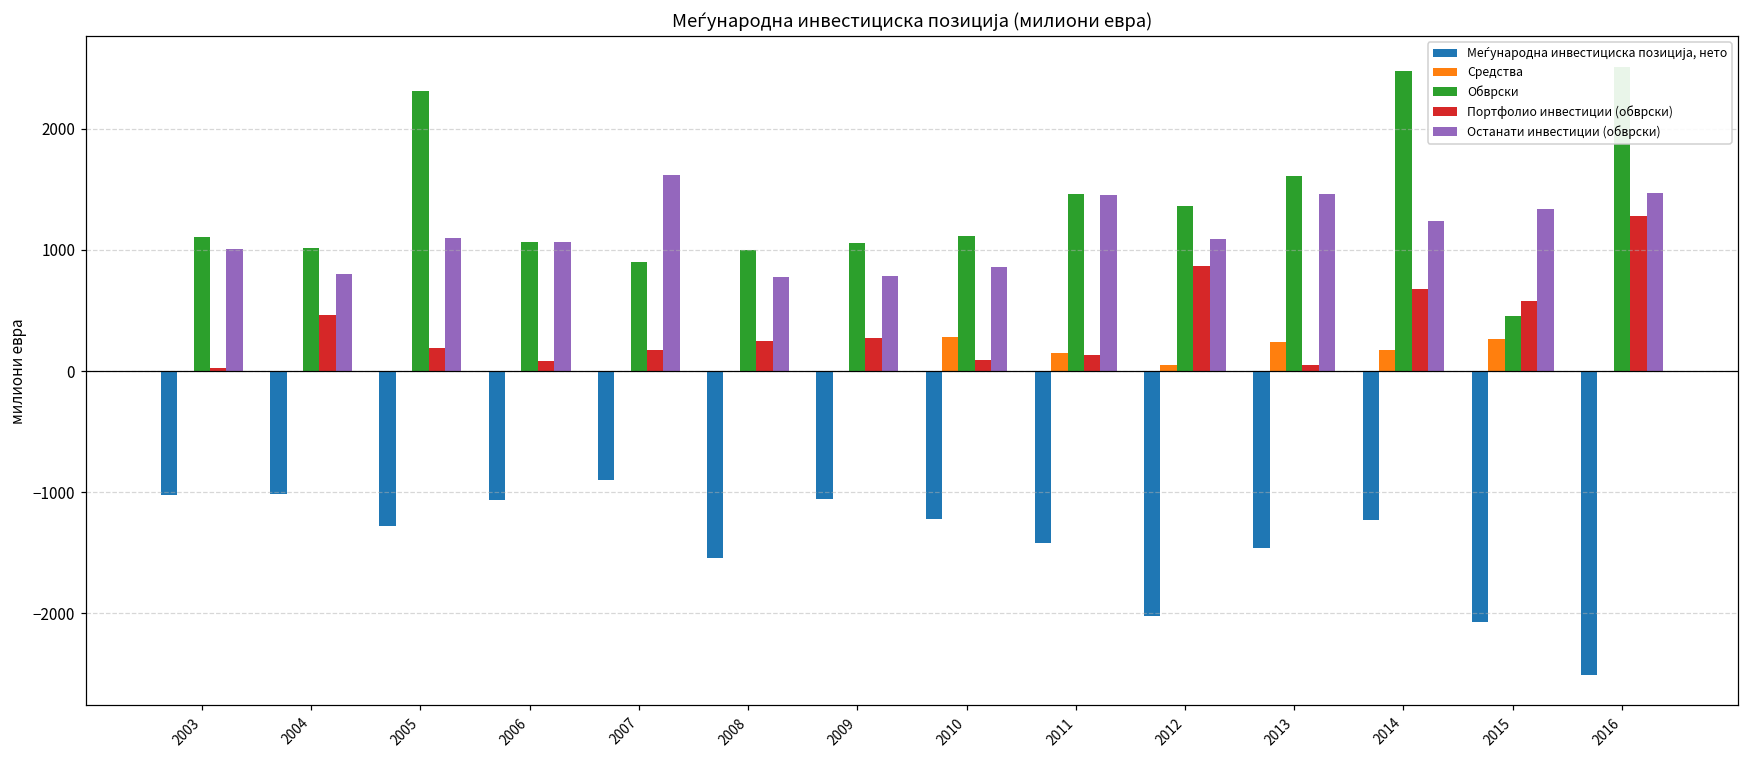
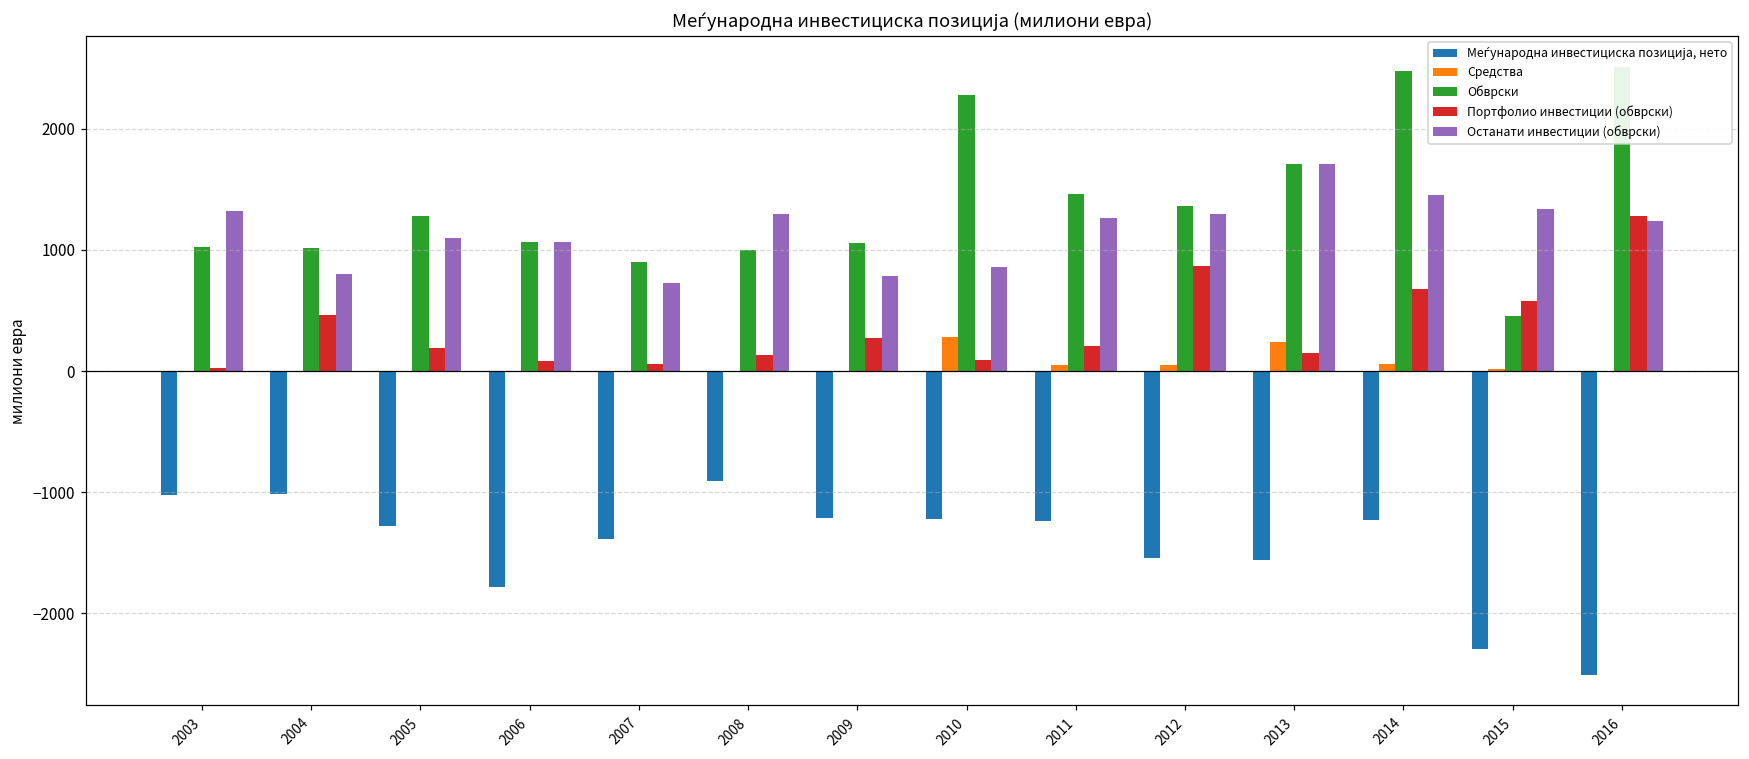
Обврски, 2003: 1100 -> 1030
Останати инвестиции (обврски), 2003: 1010 -> 1320
Обврски, 2005: 2310 -> 1280
Меѓународна инвестициска позиција, нето, 2006: -1070 -> -1780
Меѓународна инвестициска позиција, нето, 2007: -900 -> -1390
Портфолио инвестиции (обврски), 2007: 170 -> 60
Останати инвестиции (обврски), 2007: 1620 -> 730
Меѓународна инвестициска позиција, нето, 2008: -1540 -> -910
Портфолио инвестиции (обврски), 2008: 240 -> 130
Останати инвестиции (обврски), 2008: 770 -> 1300
Меѓународна инвестициска позиција, нето, 2009: -1060 -> -1210
Обврски, 2010: 1110 -> 2280
Меѓународна инвестициска позиција, нето, 2011: -1420 -> -1240
Средства, 2011: 150 -> 50
Портфолио инвестиции (обврски), 2011: 130 -> 200
Останати инвестиции (обврски), 2011: 1450 -> 1260
Меѓународна инвестициска позиција, нето, 2012: -2020 -> -1540
Останати инвестиции (обврски), 2012: 1090 -> 1300
Меѓународна инвестициска позиција, нето, 2013: -1460 -> -1560
Обврски, 2013: 1610 -> 1710
Портфолио инвестиции (обврски), 2013: 50 -> 150
Останати инвестиции (обврски), 2013: 1460 -> 1710
Средства, 2014: 180 -> 50
Останати инвестиции (обврски), 2014: 1240 -> 1450
Меѓународна инвестициска позиција, нето, 2015: -2070 -> -2300
Средства, 2015: 260 -> 20
Останати инвестиции (обврски), 2016: 1470 -> 1230
